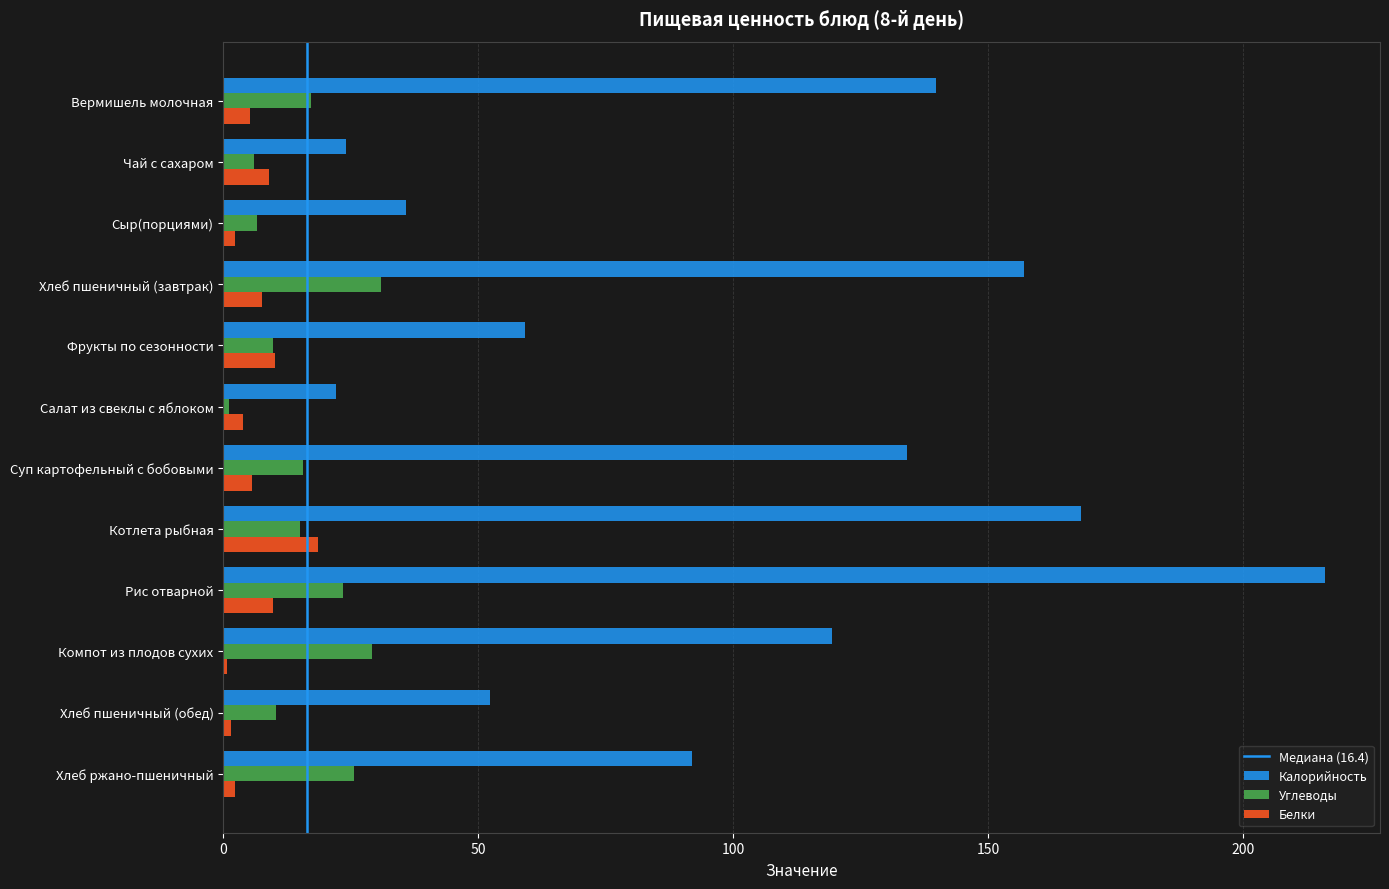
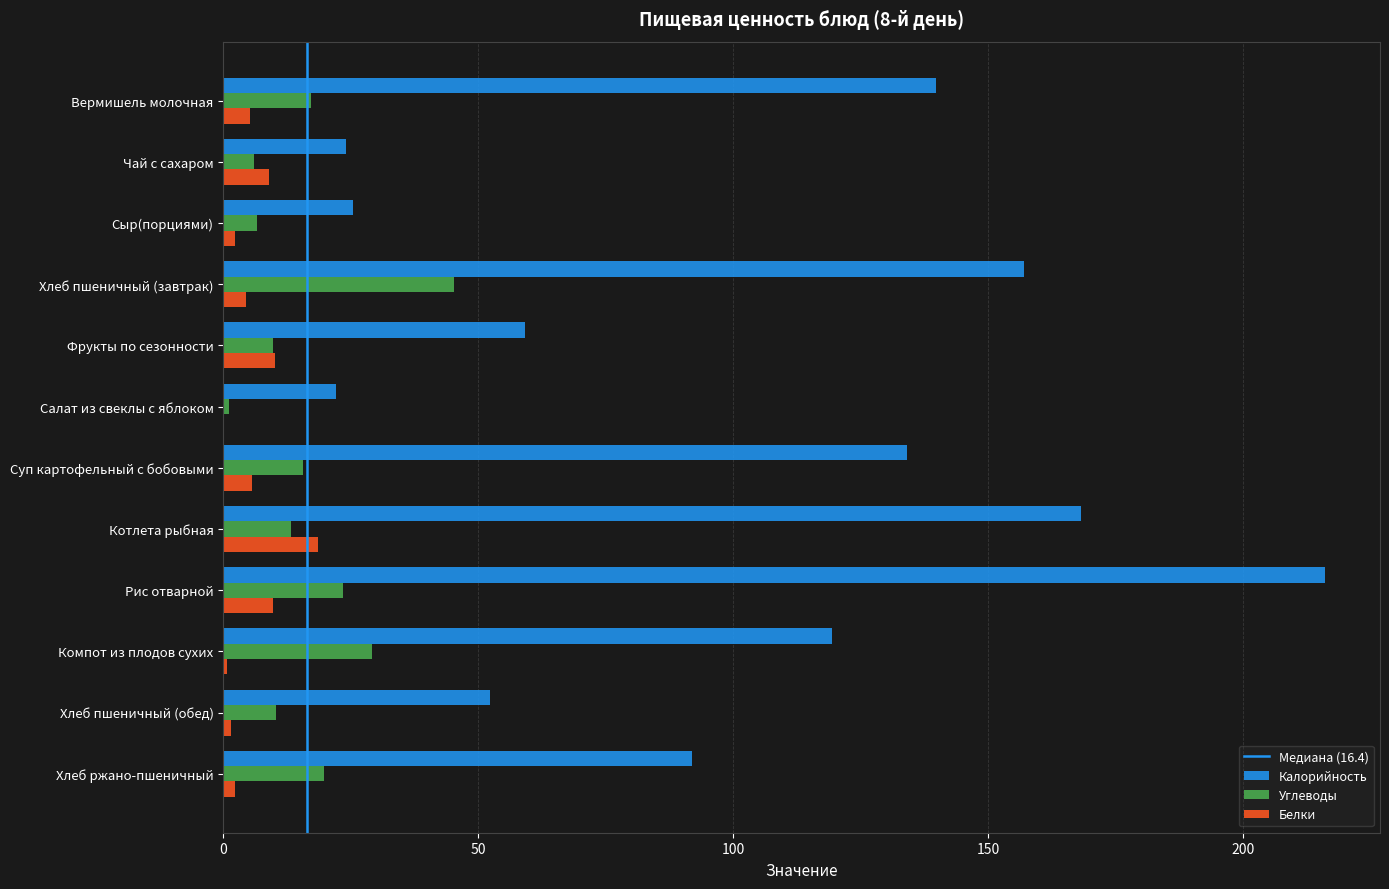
Калорийность, Сыр(порциями): 36 -> 25
Углеводы, Хлеб пшеничный (завтрак): 31 -> 45
Белки, Хлеб пшеничный (завтрак): 8 -> 5
Белки, Салат из свеклы с яблоком: 4 -> 0
Углеводы, Котлета рыбная: 15 -> 13
Углеводы, Хлеб ржано-пшеничный: 26 -> 20
